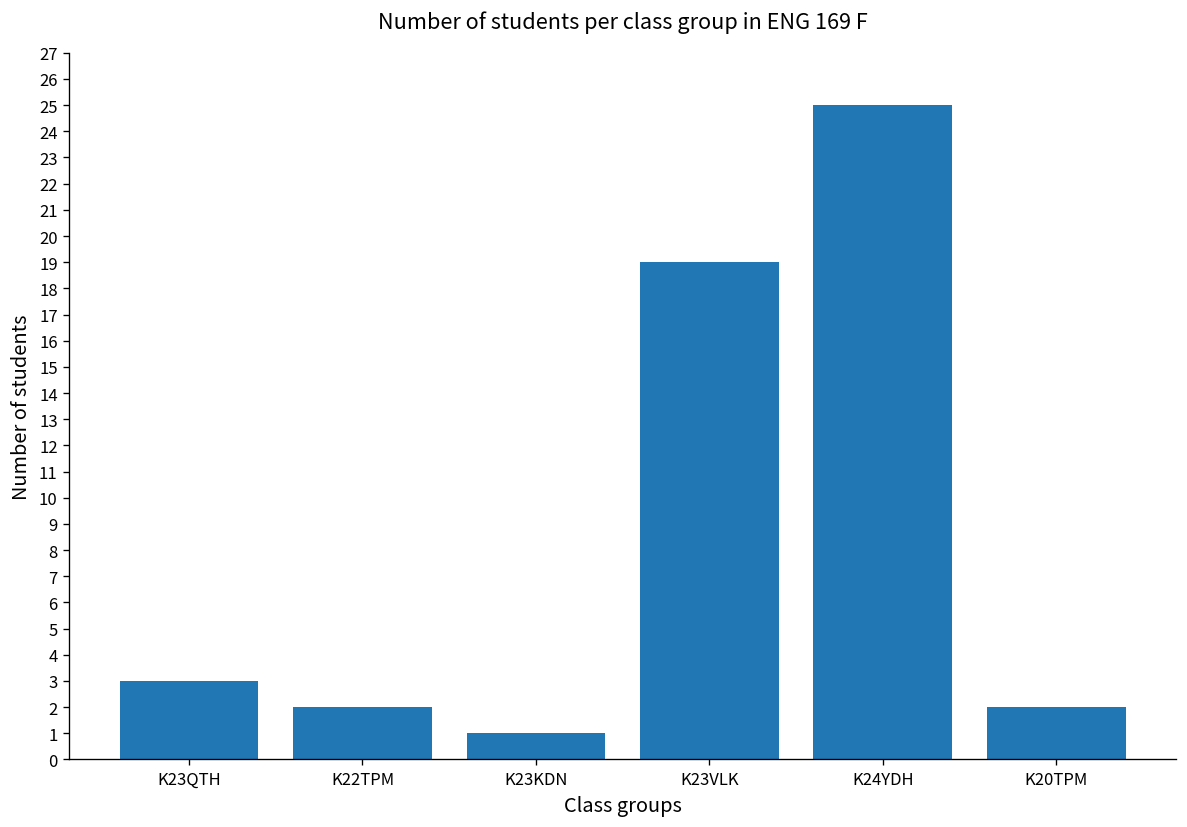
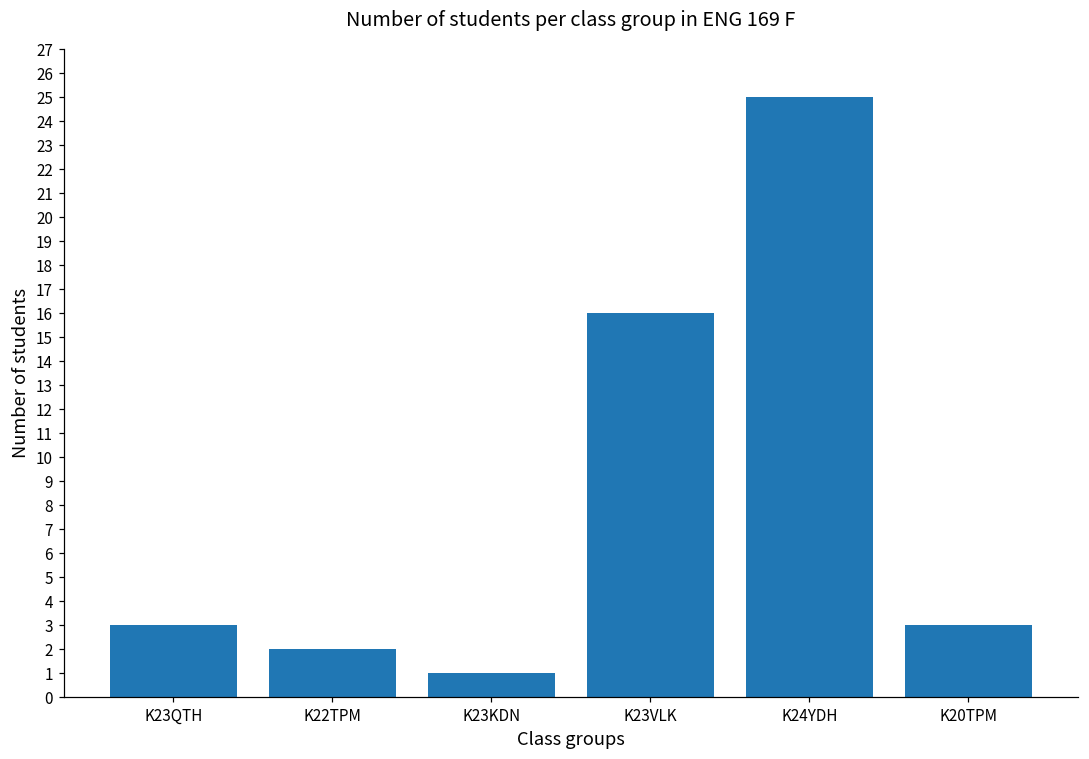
K23VLK: 19 -> 16
K20TPM: 2 -> 3
